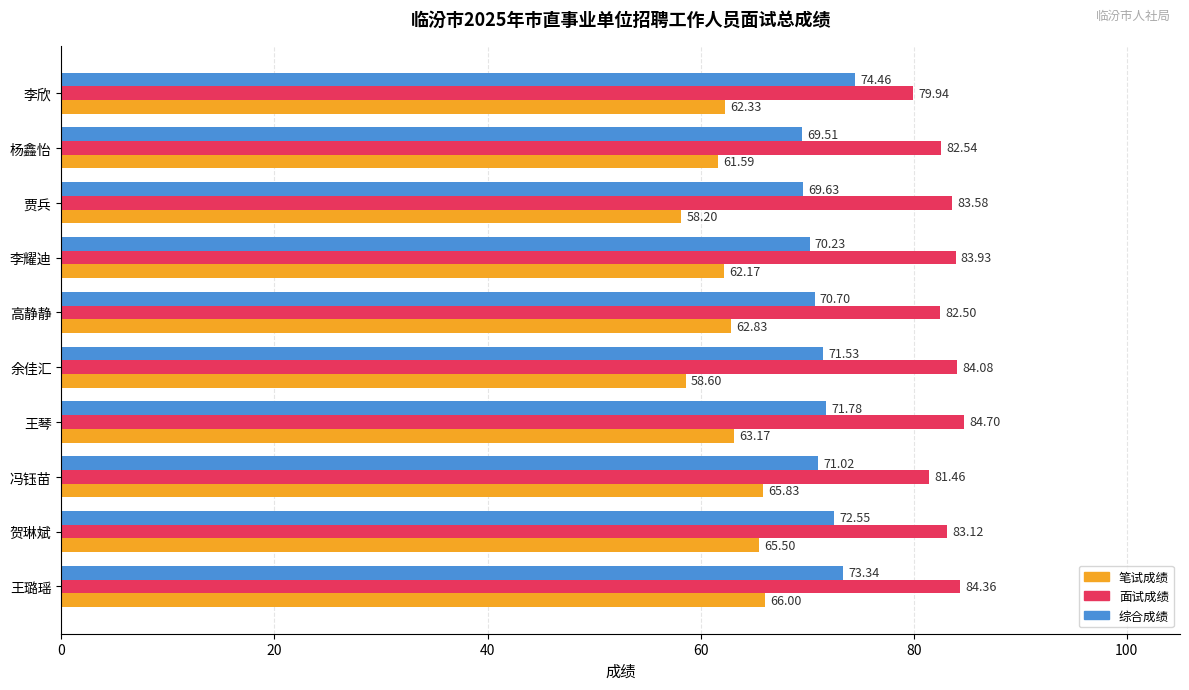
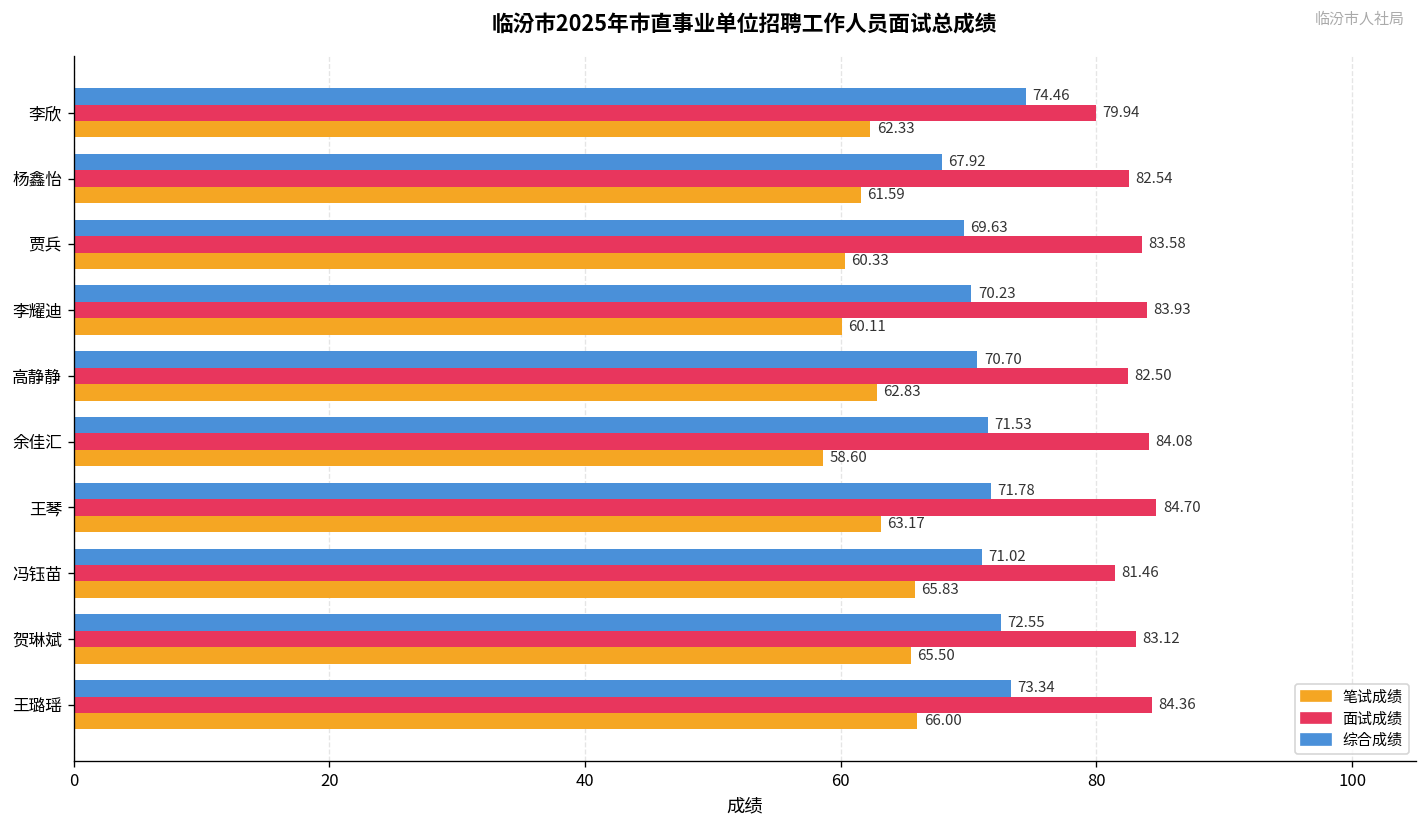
综合成绩, 杨鑫怡: 69.51 -> 67.92
笔试成绩, 贾兵: 58.20 -> 60.33
笔试成绩, 李耀迪: 62.17 -> 60.11
